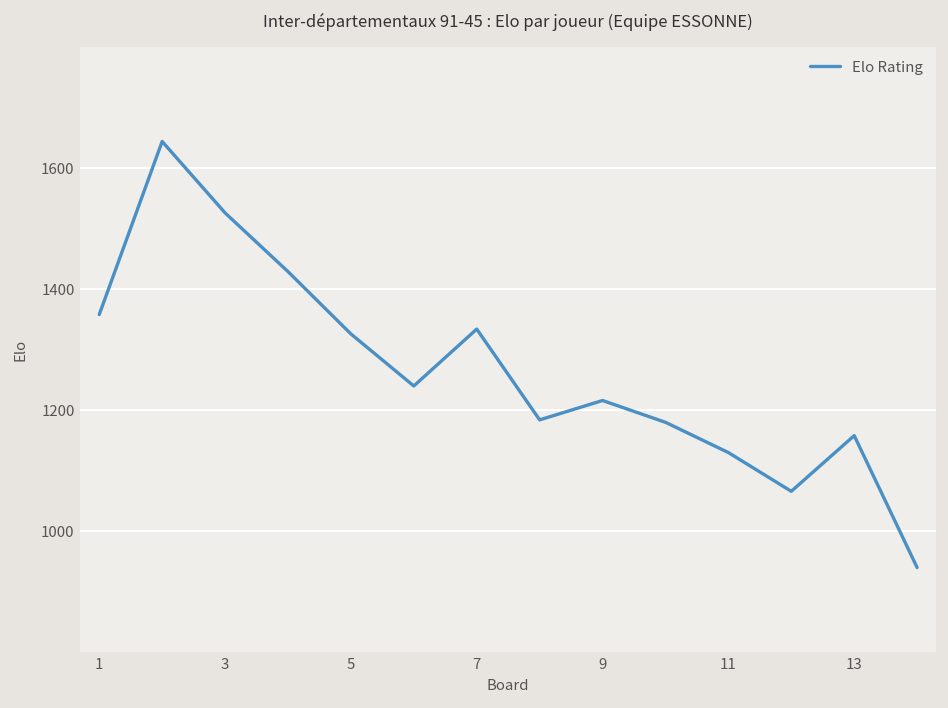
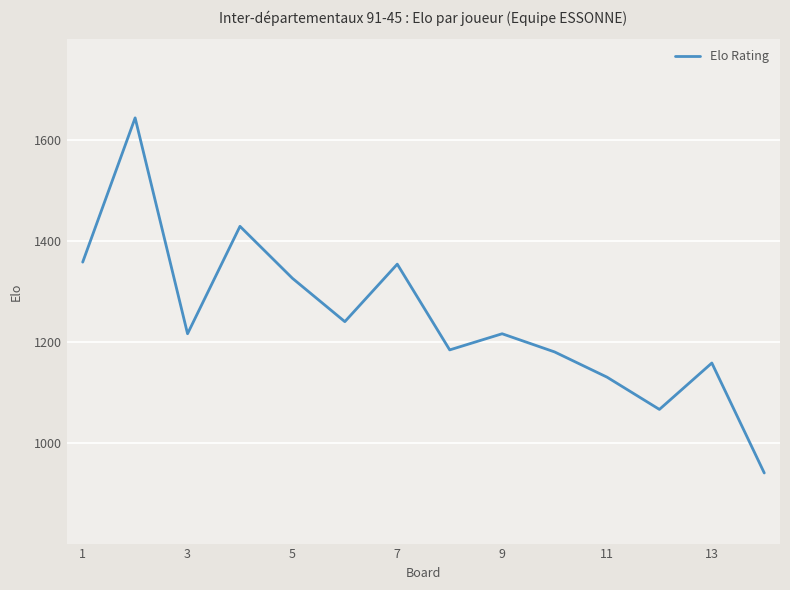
3: 1530 -> 1220
7: 1330 -> 1350
